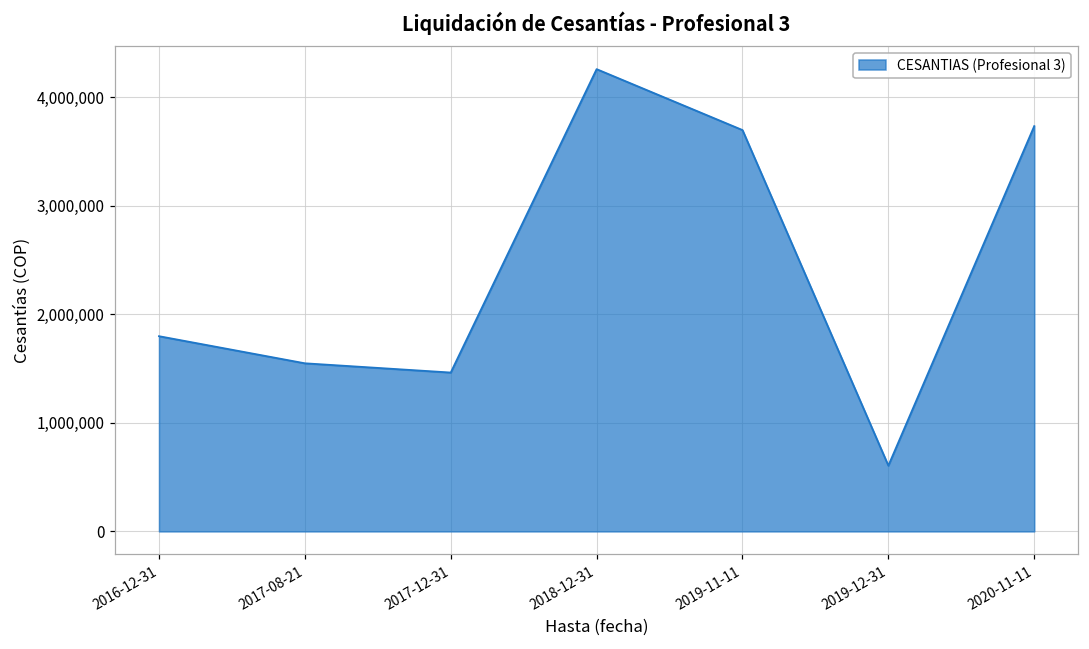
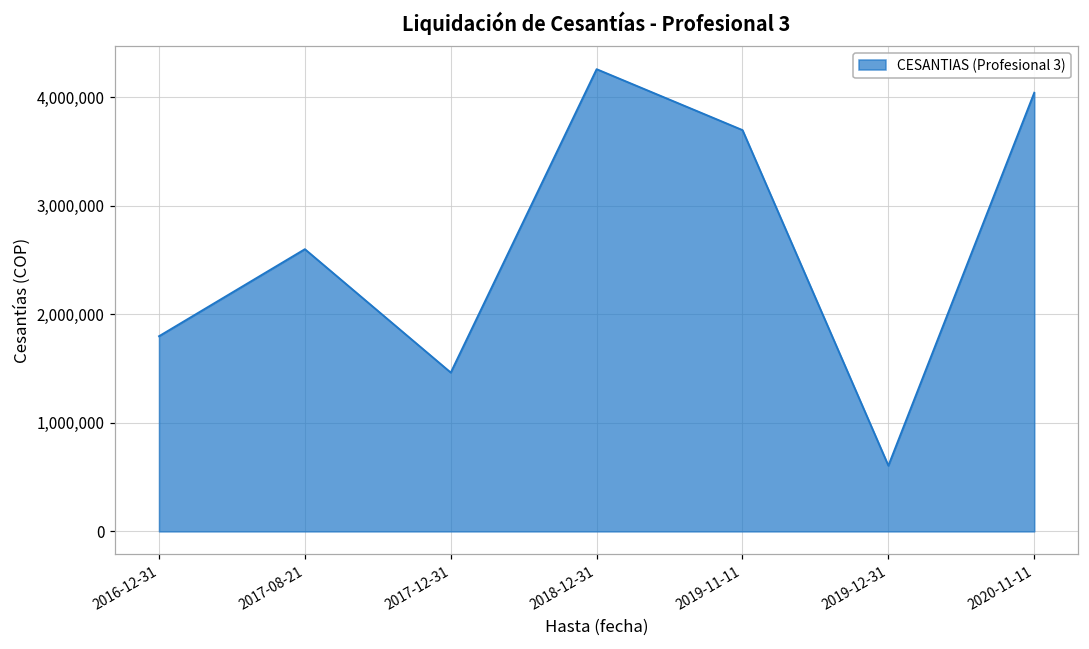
2017-08-21: 1,500,000 -> 2,600,000
2020-11-11: 3,700,000 -> 4,000,000
